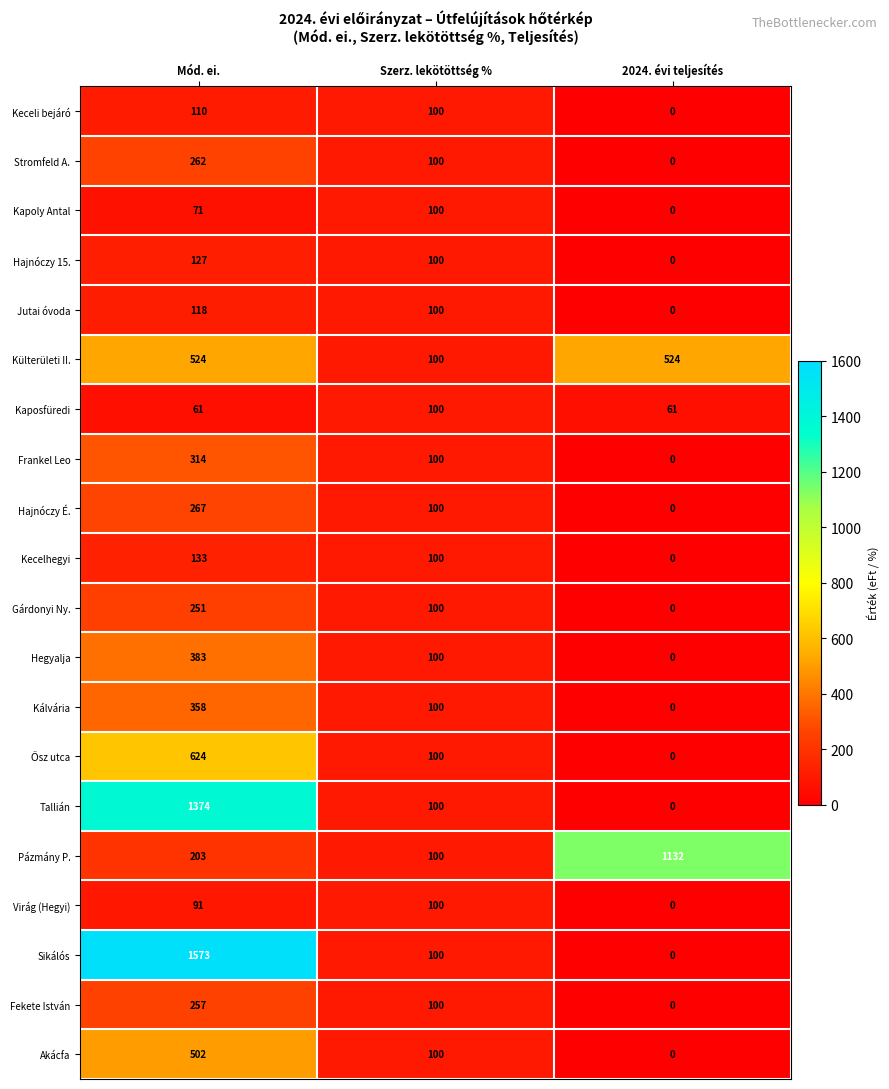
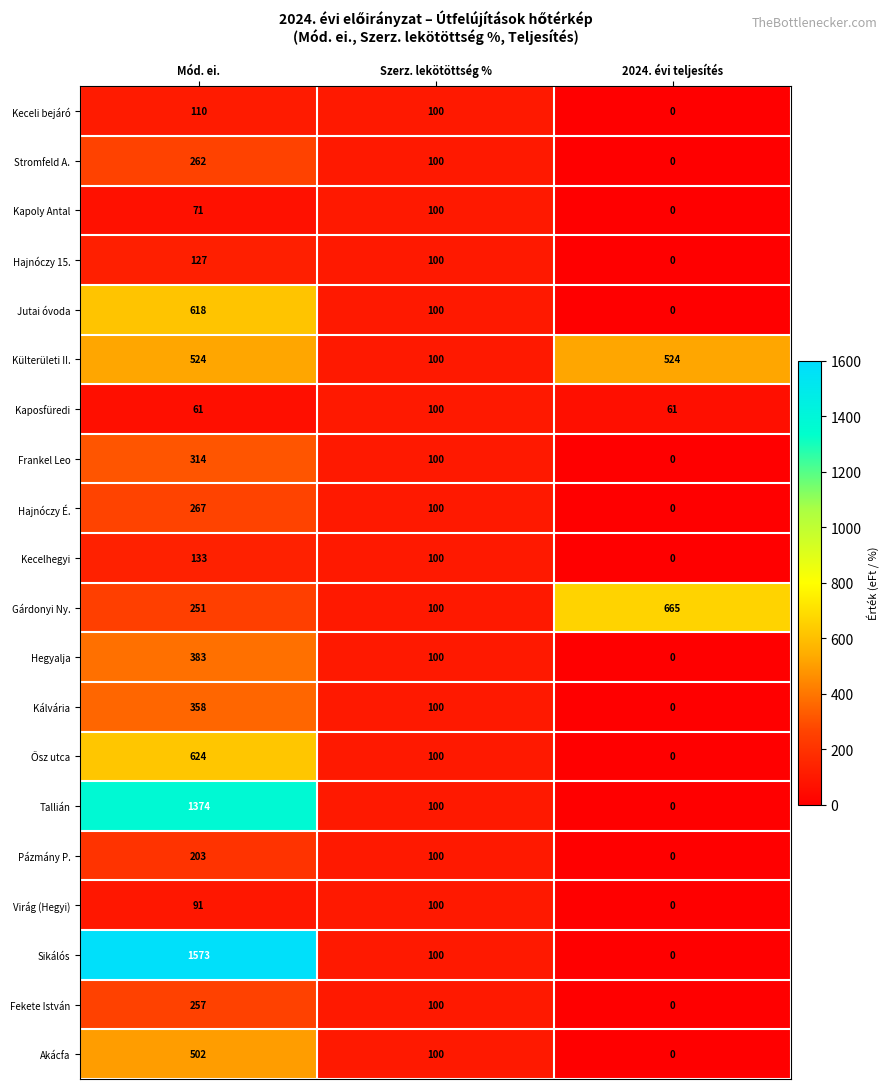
Jutai óvoda, Mód. ei.: 118 -> 618
Gárdonyi Ny., 2024. évi teljesítés: 0 -> 665
Pázmány P., 2024. évi teljesítés: 1132 -> 0
